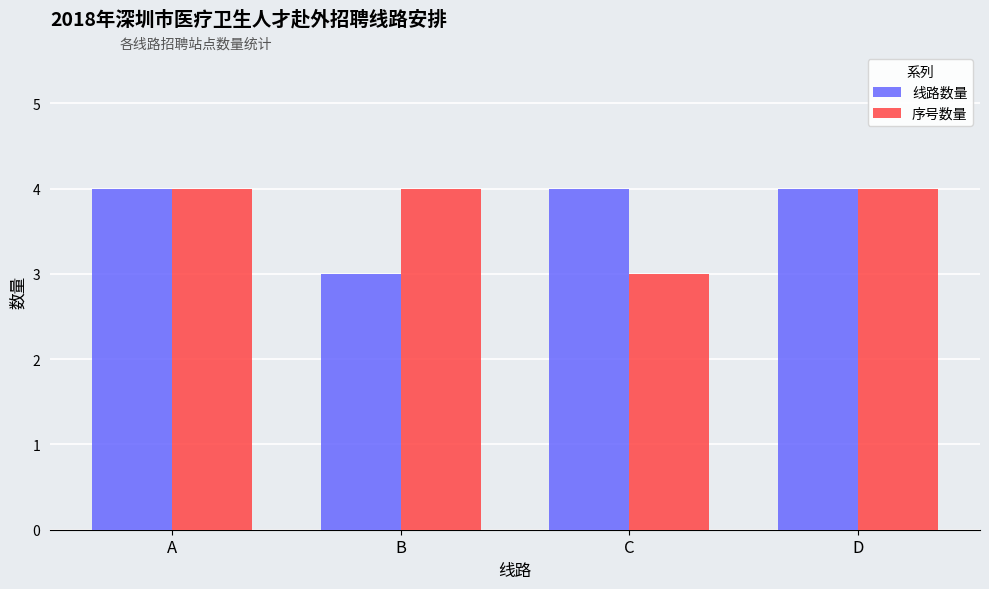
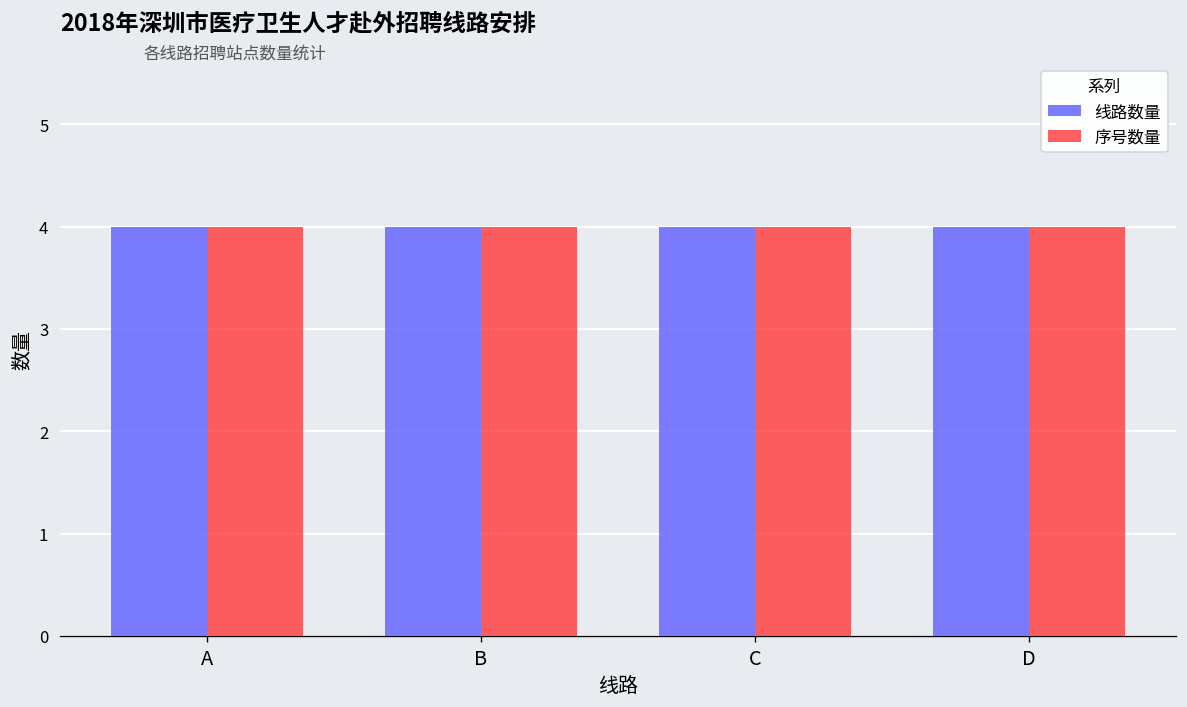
线路数量, B: 3 -> 4
序号数量, C: 3 -> 4
